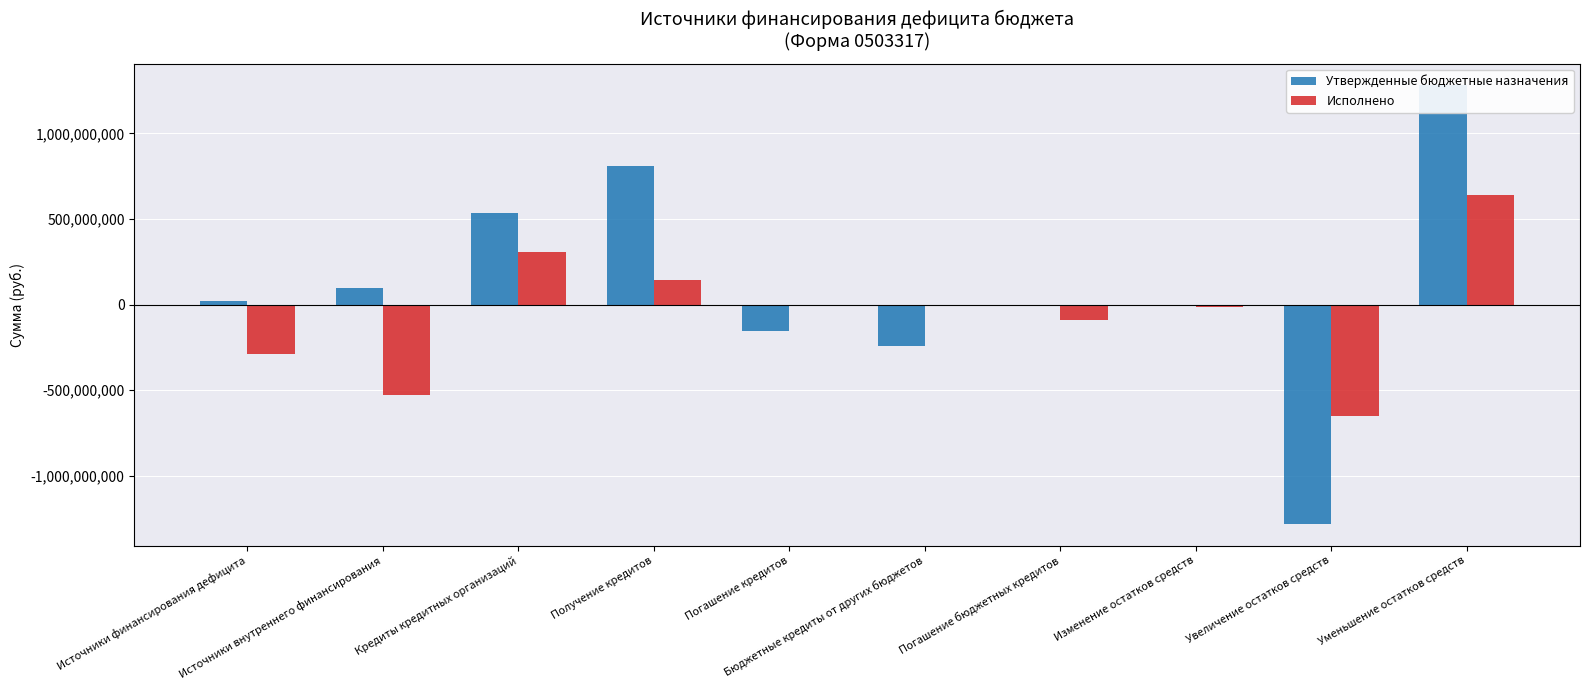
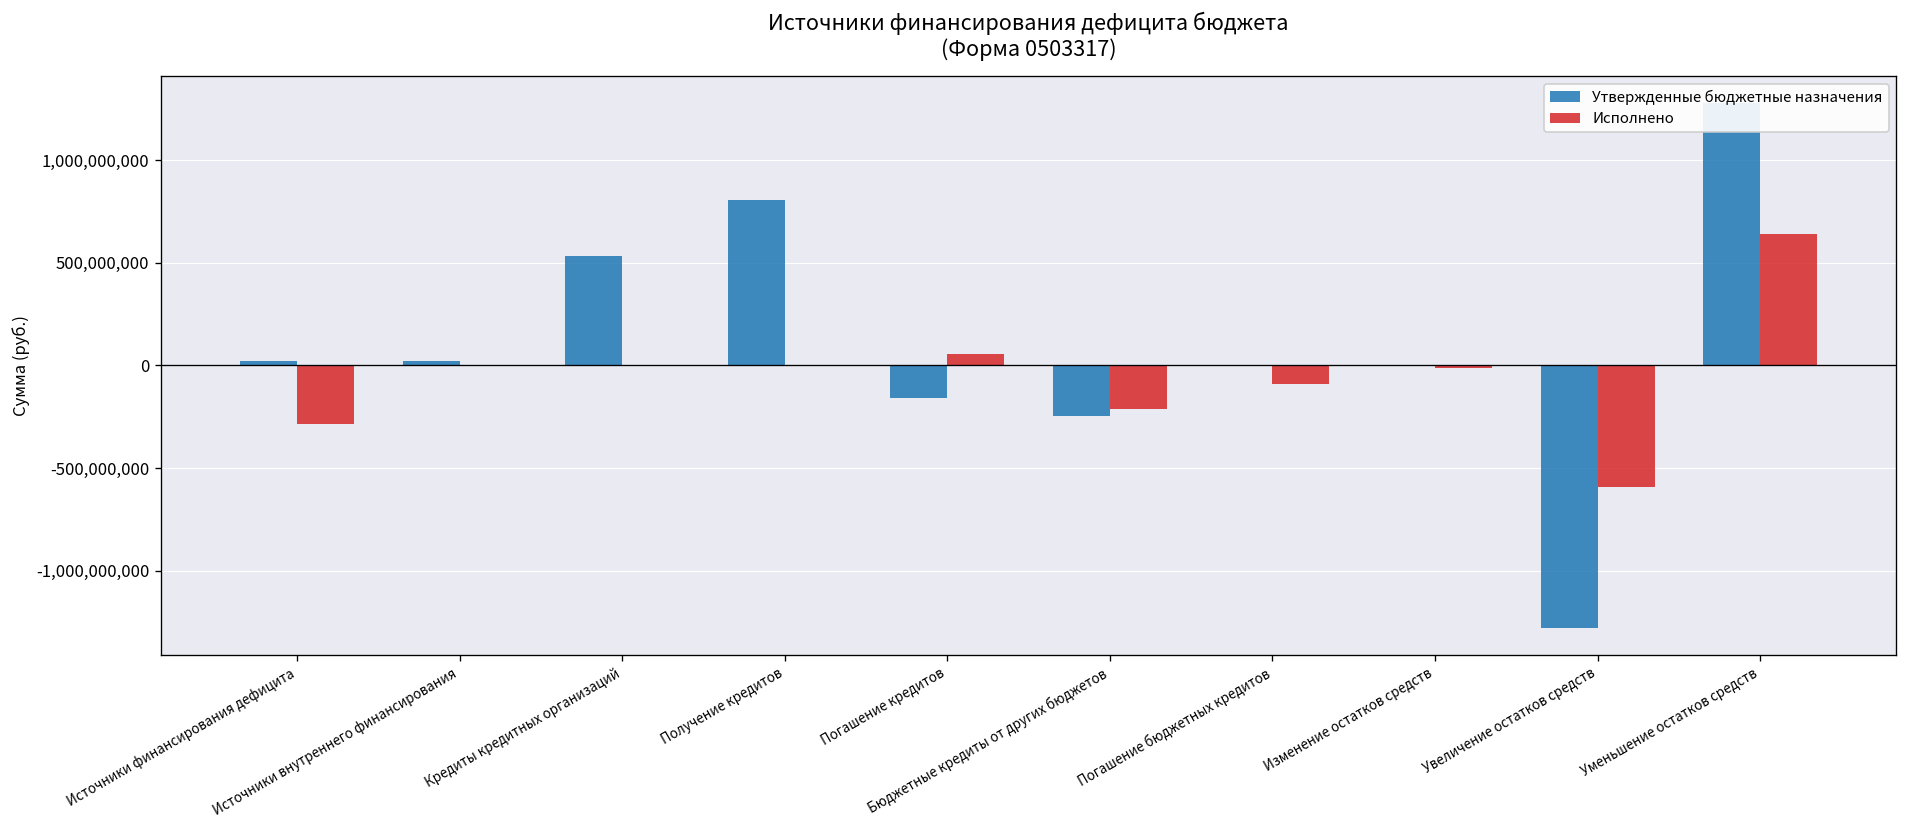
Утвержденные бюджетные назначения, Источники внутреннего финансирования: 100,000,000 -> 20,000,000
Исполнено, Источники внутреннего финансирования: -530,000,000 -> 0
Исполнено, Кредиты кредитных организаций: 310,000,000 -> 0
Исполнено, Получение кредитов: 140,000,000 -> 0
Исполнено, Погашение кредитов: 0 -> 50,000,000
Исполнено, Бюджетные кредиты от других бюджетов: 0 -> -210,000,000
Исполнено, Увеличение остатков средств: -650,000,000 -> -590,000,000
